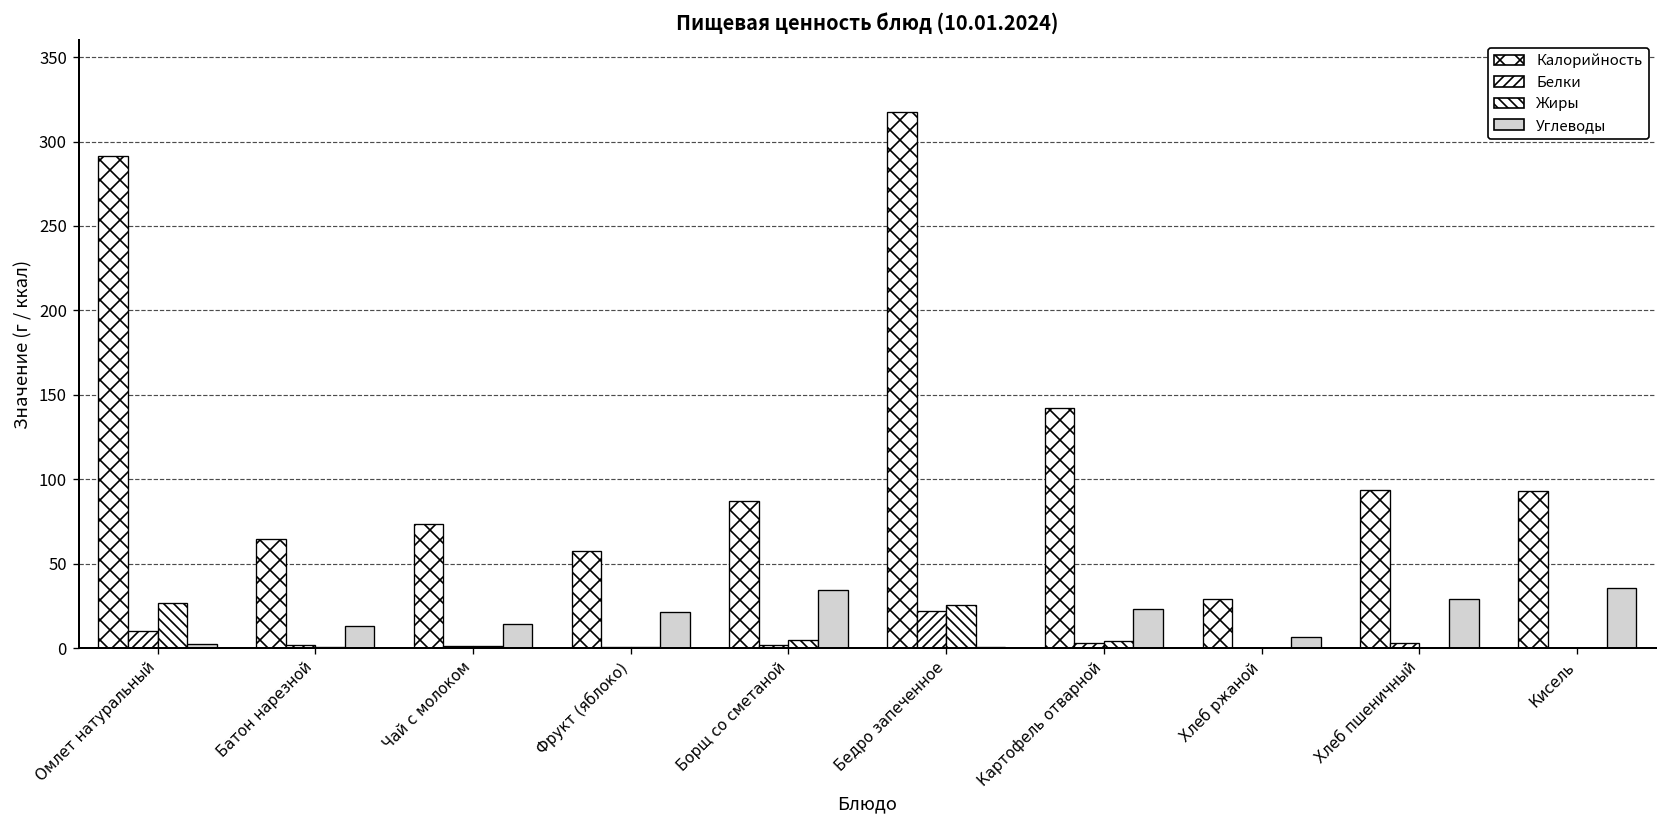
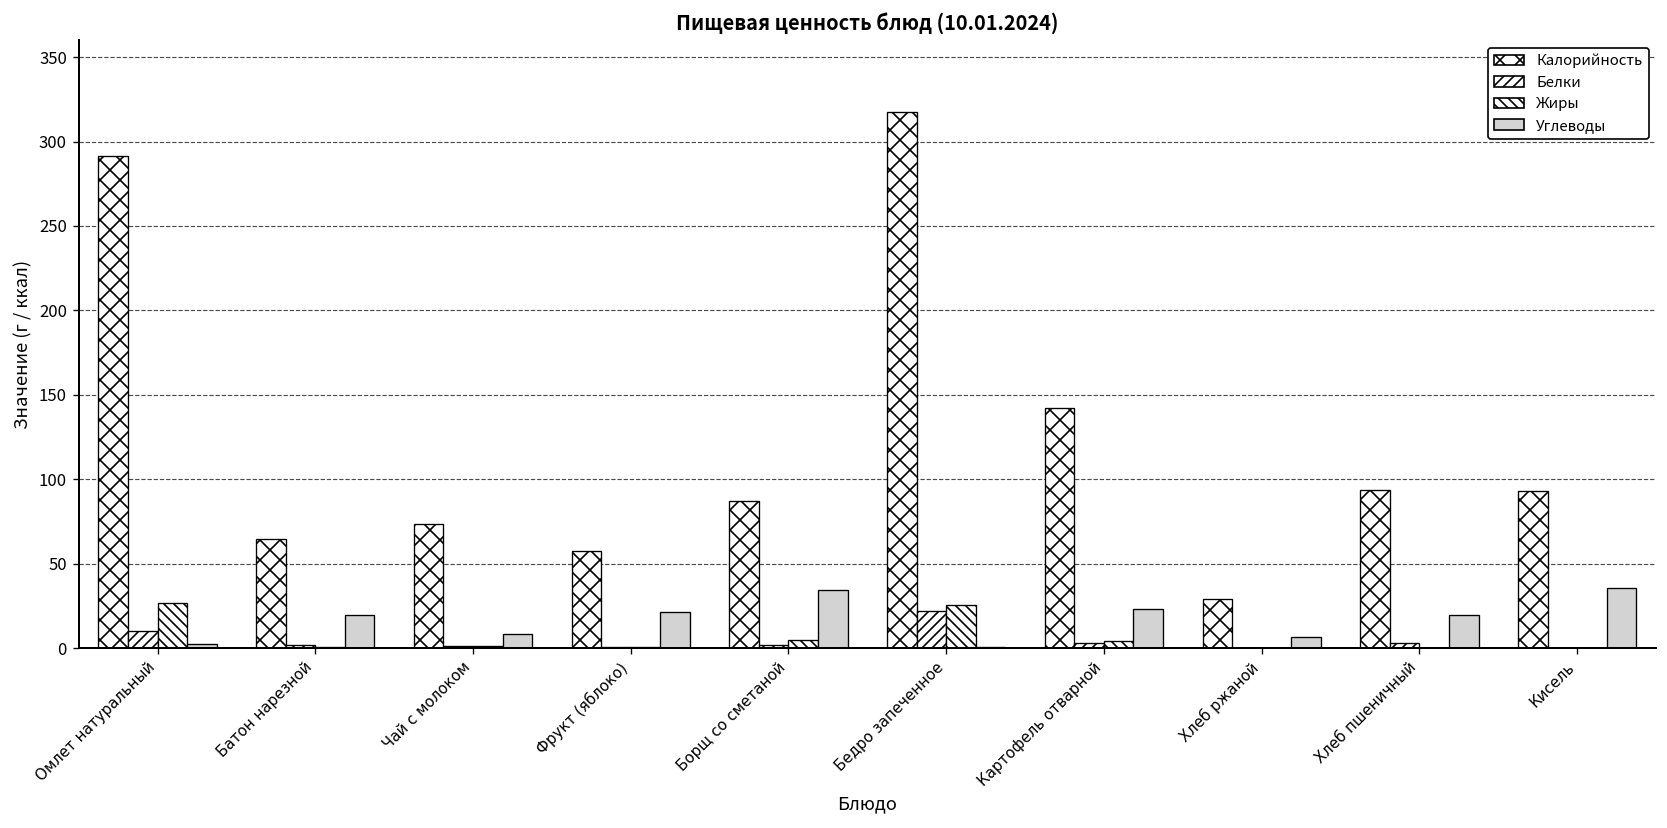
Углеводы, Батон нарезной: 13 -> 20
Углеводы, Чай с молоком: 14 -> 8
Углеводы, Хлеб пшеничный: 29 -> 20
